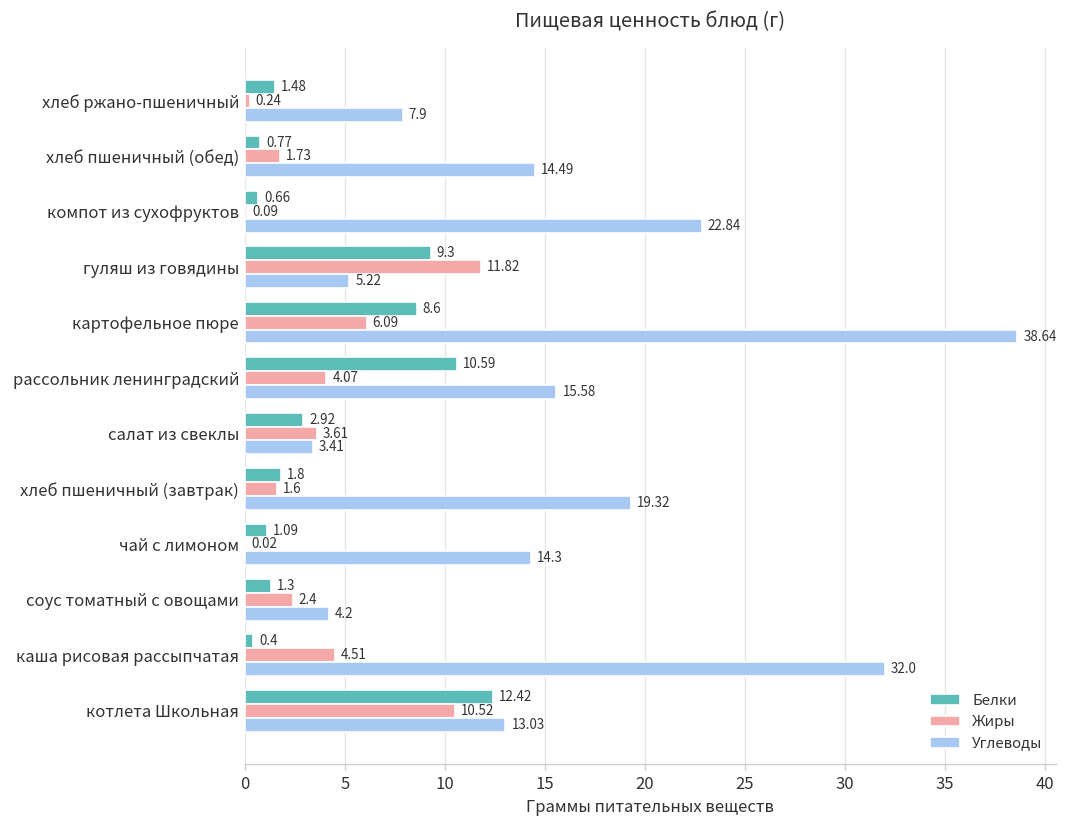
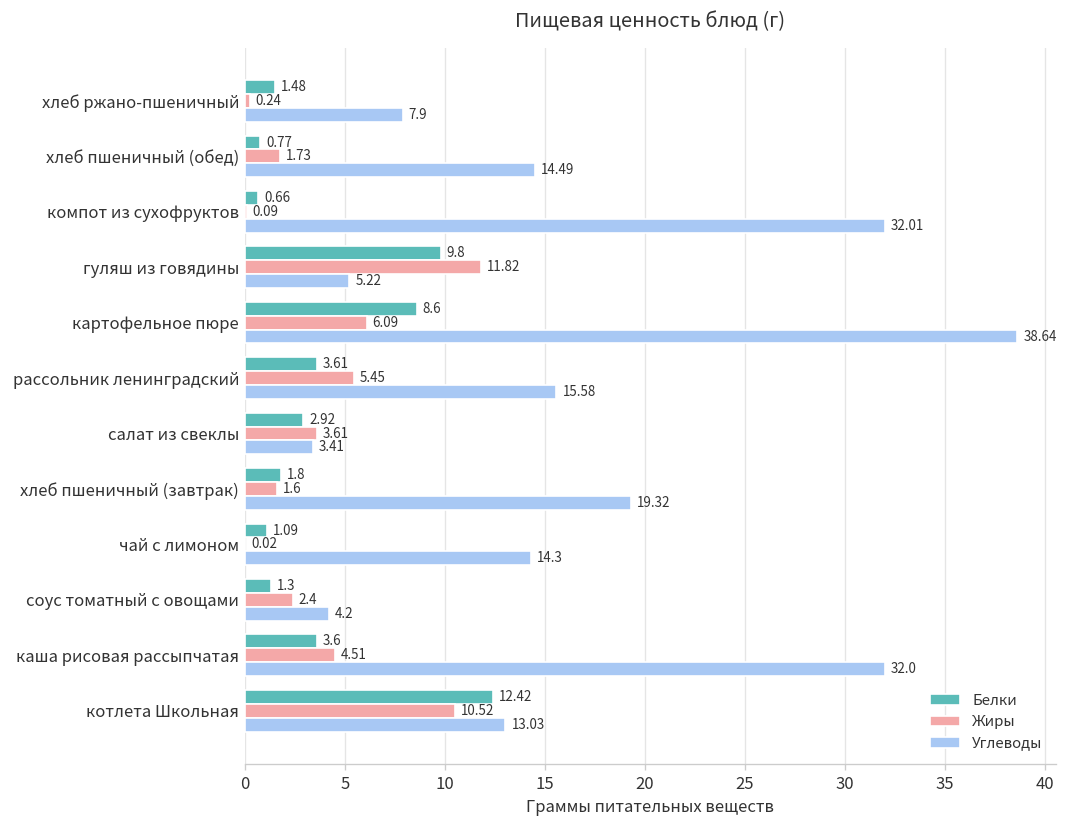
Углеводы, компот из сухофруктов: 22.84 -> 32.01
Белки, гуляш из говядины: 9.3 -> 9.8
Белки, рассольник ленинградский: 10.59 -> 3.61
Жиры, рассольник ленинградский: 4.07 -> 5.45
Белки, каша рисовая рассыпчатая: 0.4 -> 3.6
